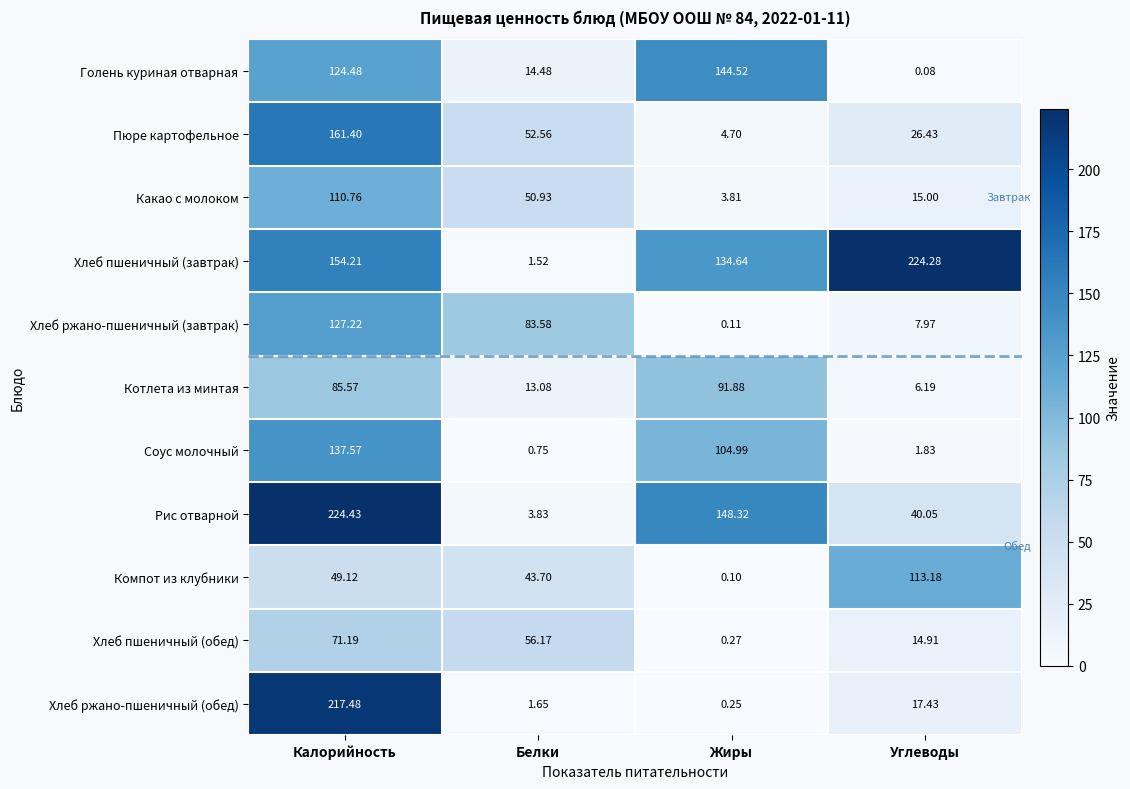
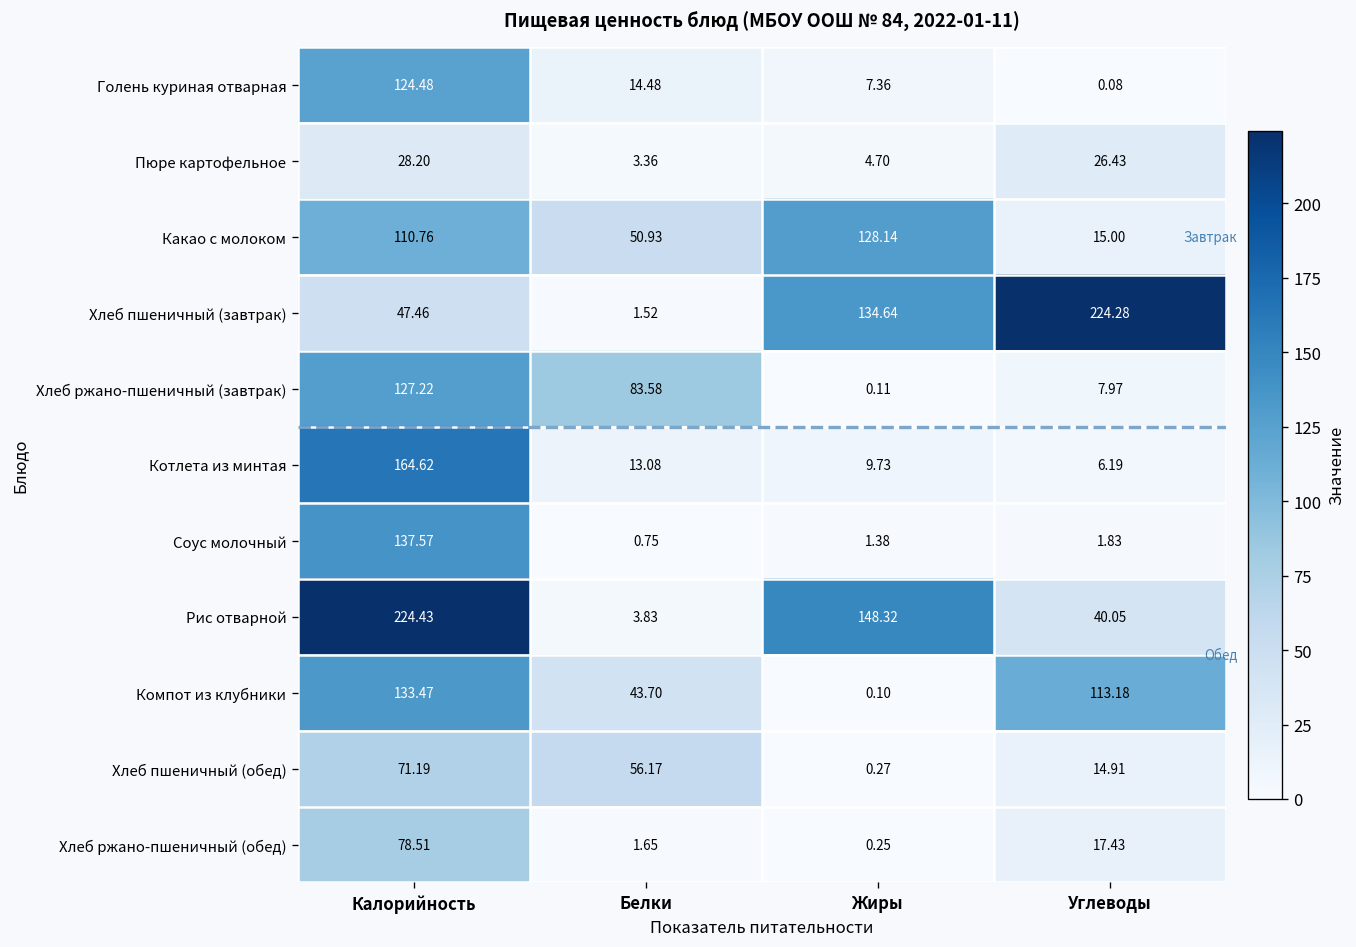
Голень куриная отварная, Жиры: 144.52 -> 7.36
Пюре картофельное, Калорийность: 161.40 -> 28.20
Пюре картофельное, Белки: 52.56 -> 3.36
Какао с молоком, Жиры: 3.81 -> 128.14
Хлеб пшеничный (завтрак), Калорийность: 154.21 -> 47.46
Котлета из минтая, Калорийность: 85.57 -> 164.62
Котлета из минтая, Жиры: 91.88 -> 9.73
Соус молочный, Жиры: 104.99 -> 1.38
Компот из клубники, Калорийность: 49.12 -> 133.47
Хлеб ржано-пшеничный (обед), Калорийность: 217.48 -> 78.51
